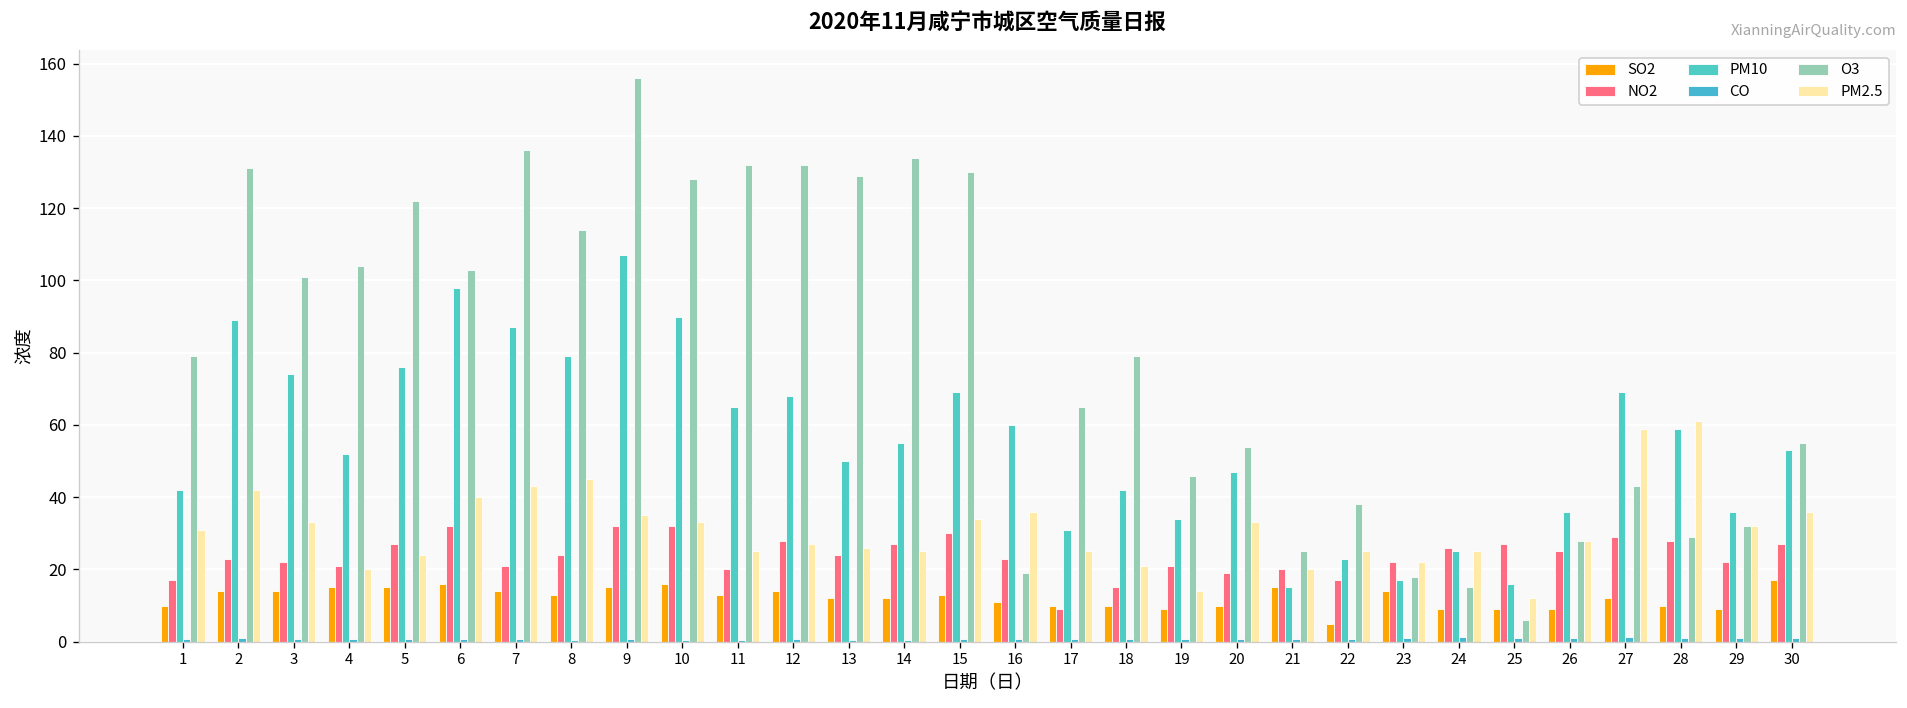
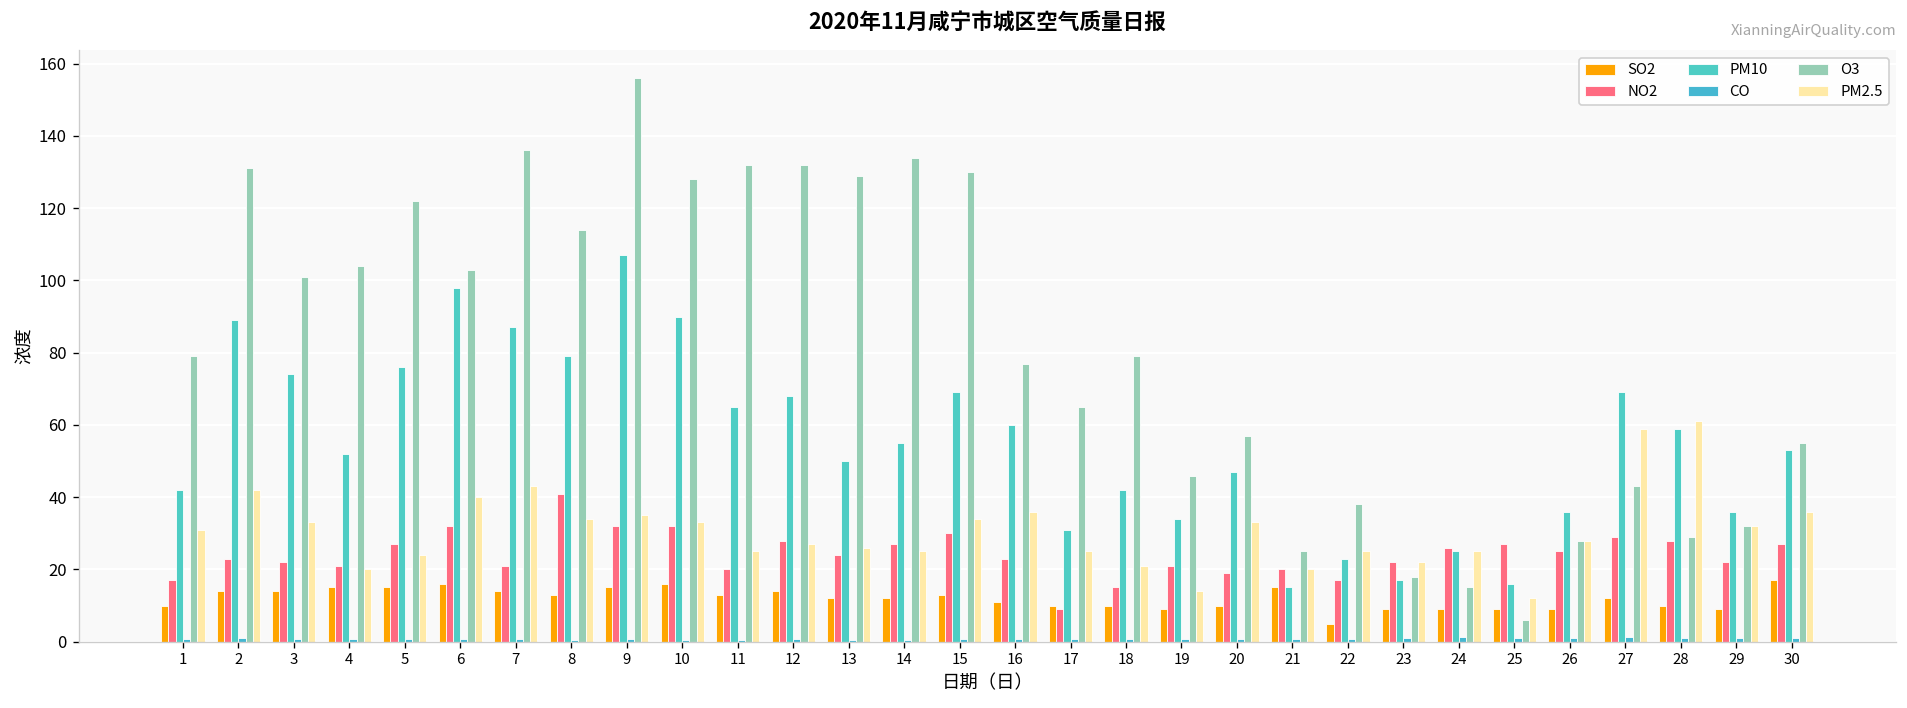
NO2, 8: 24 -> 41
PM2.5, 8: 45 -> 34
O3, 16: 19 -> 77
O3, 20: 54 -> 57
SO2, 23: 14 -> 9
